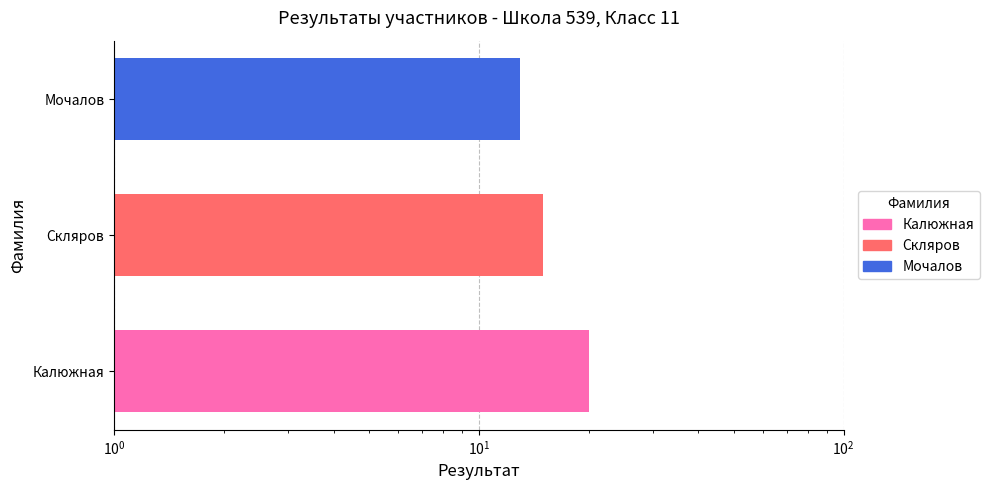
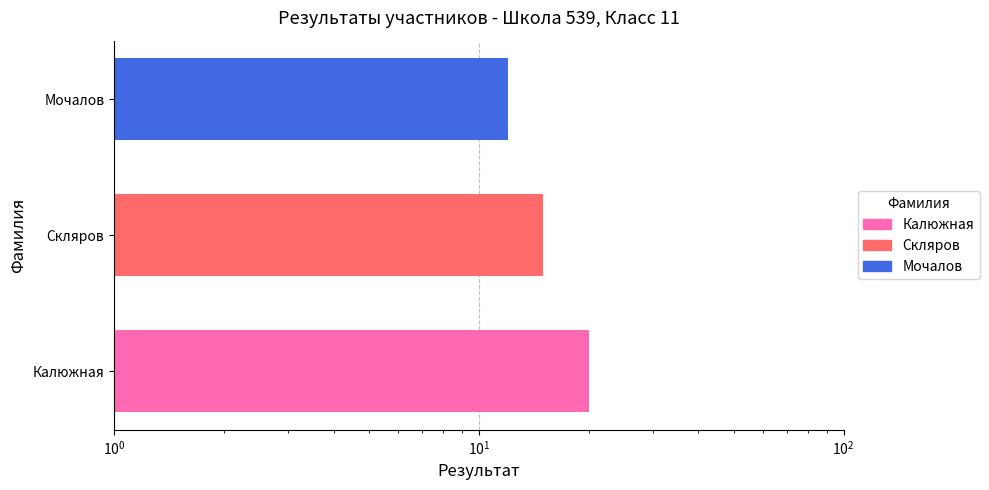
Мочалов: 13 -> 12
